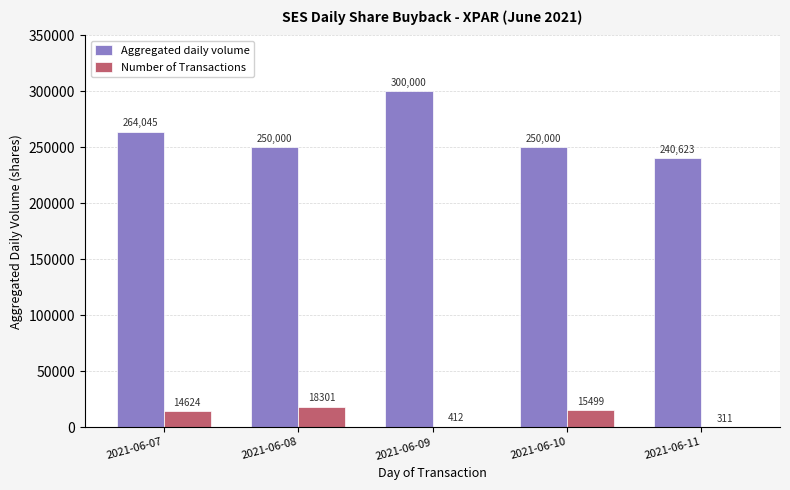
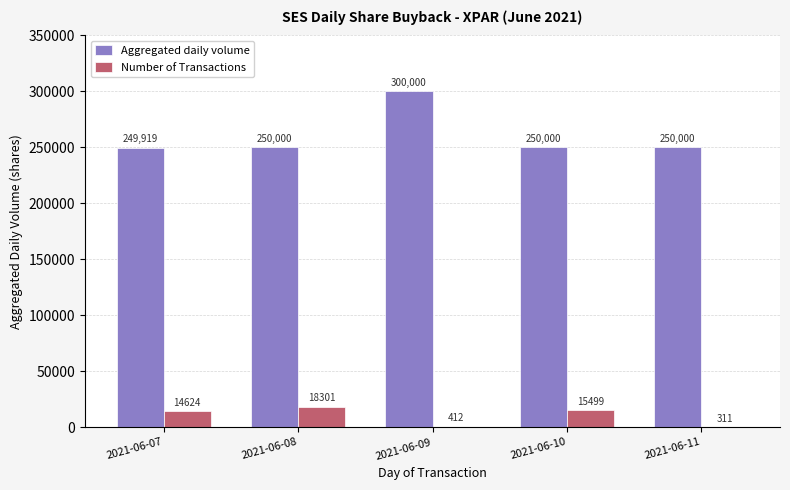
Aggregated daily volume, 2021-06-07: 264,045 -> 249,919
Aggregated daily volume, 2021-06-11: 240,623 -> 250,000
